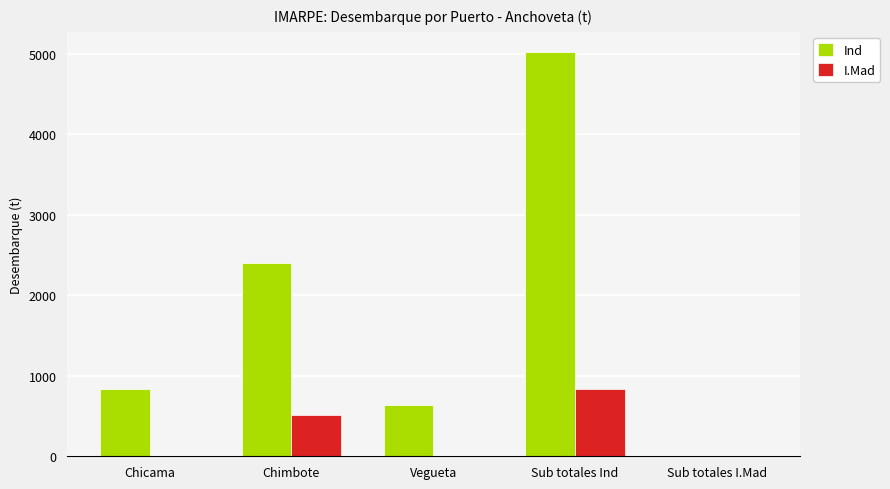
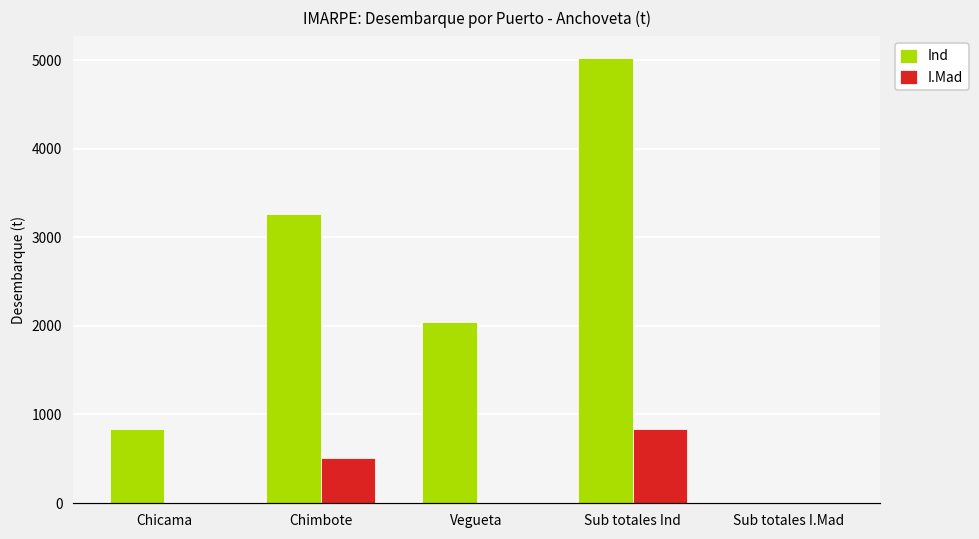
Ind, Chimbote: 2400 -> 3300
Ind, Vegueta: 600 -> 2000
